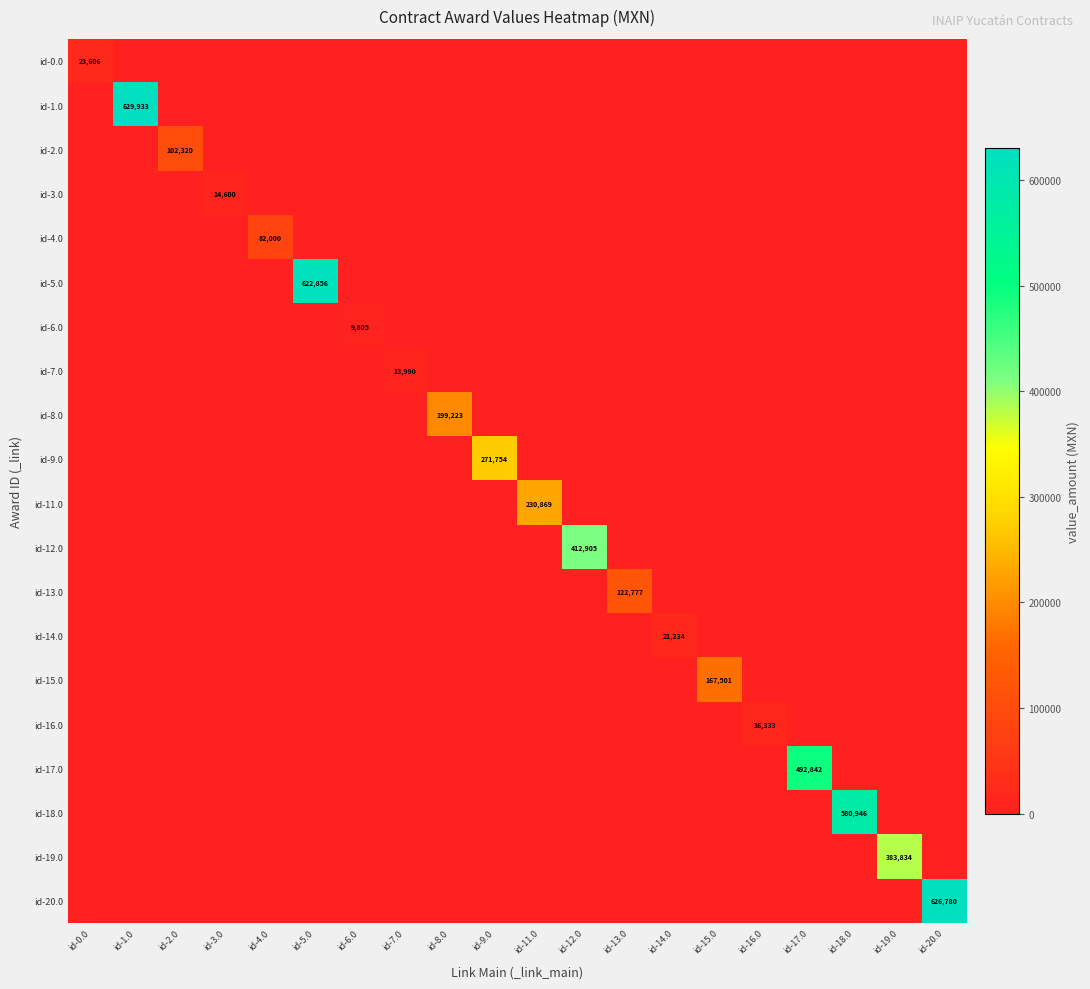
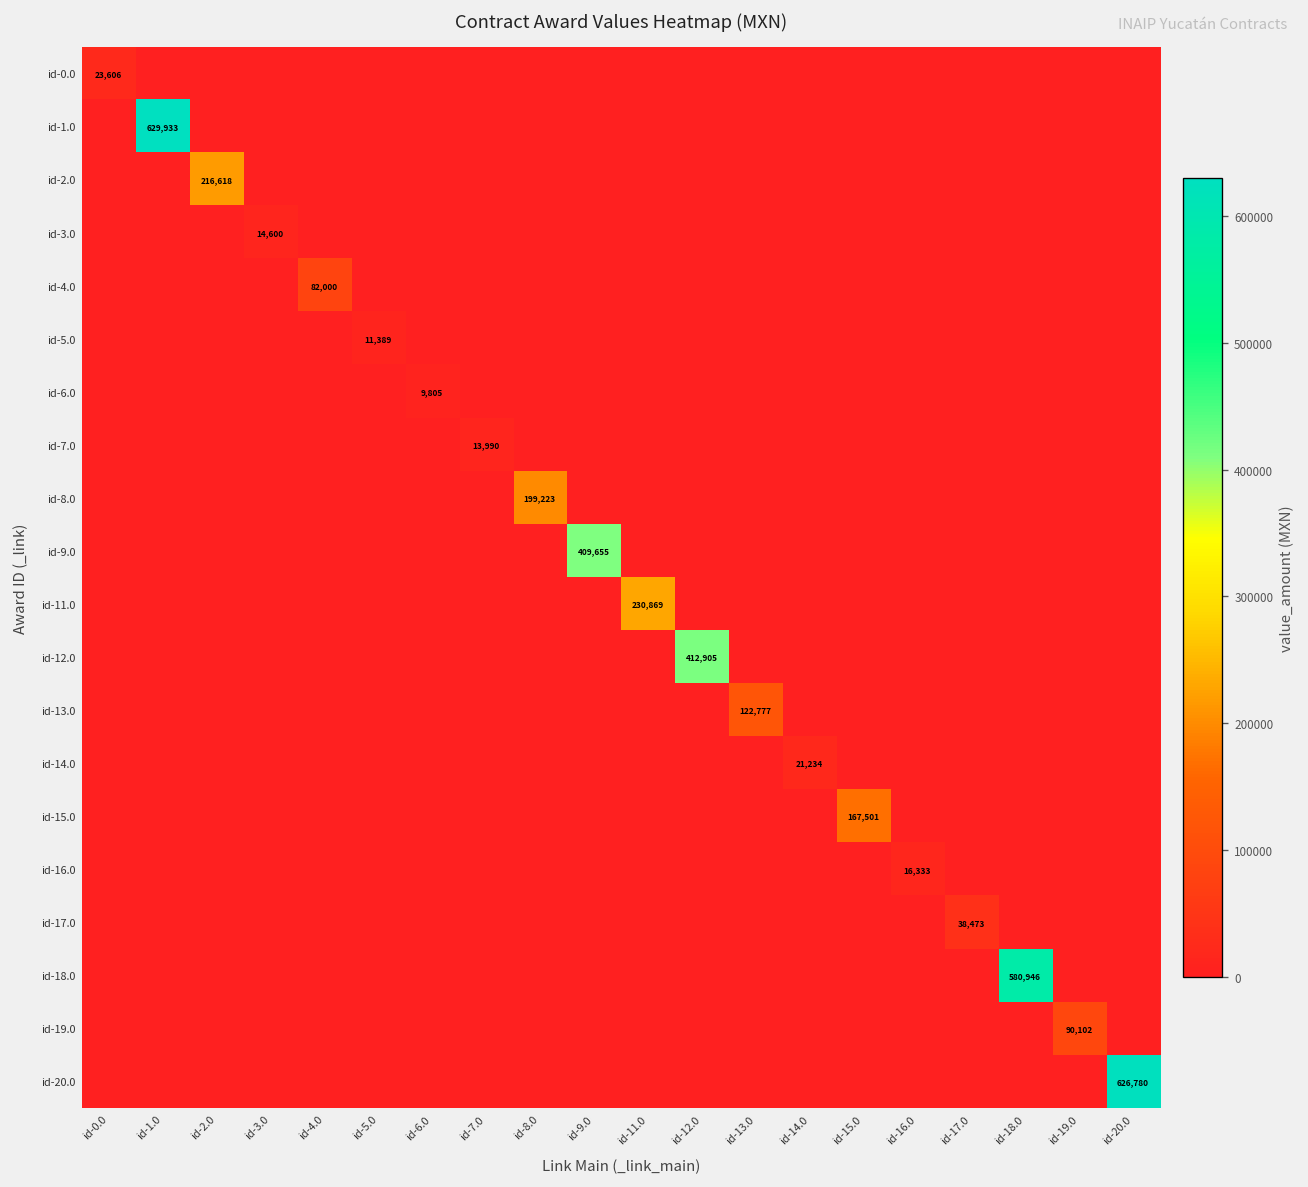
id-2.0, id-2.0: 102,320 -> 216,618
id-5.0, id-5.0: 622,856 -> 11,389
id-9.0, id-9.0: 271,754 -> 409,655
id-17.0, id-17.0: 492,842 -> 38,473
id-19.0, id-19.0: 383,834 -> 90,102
